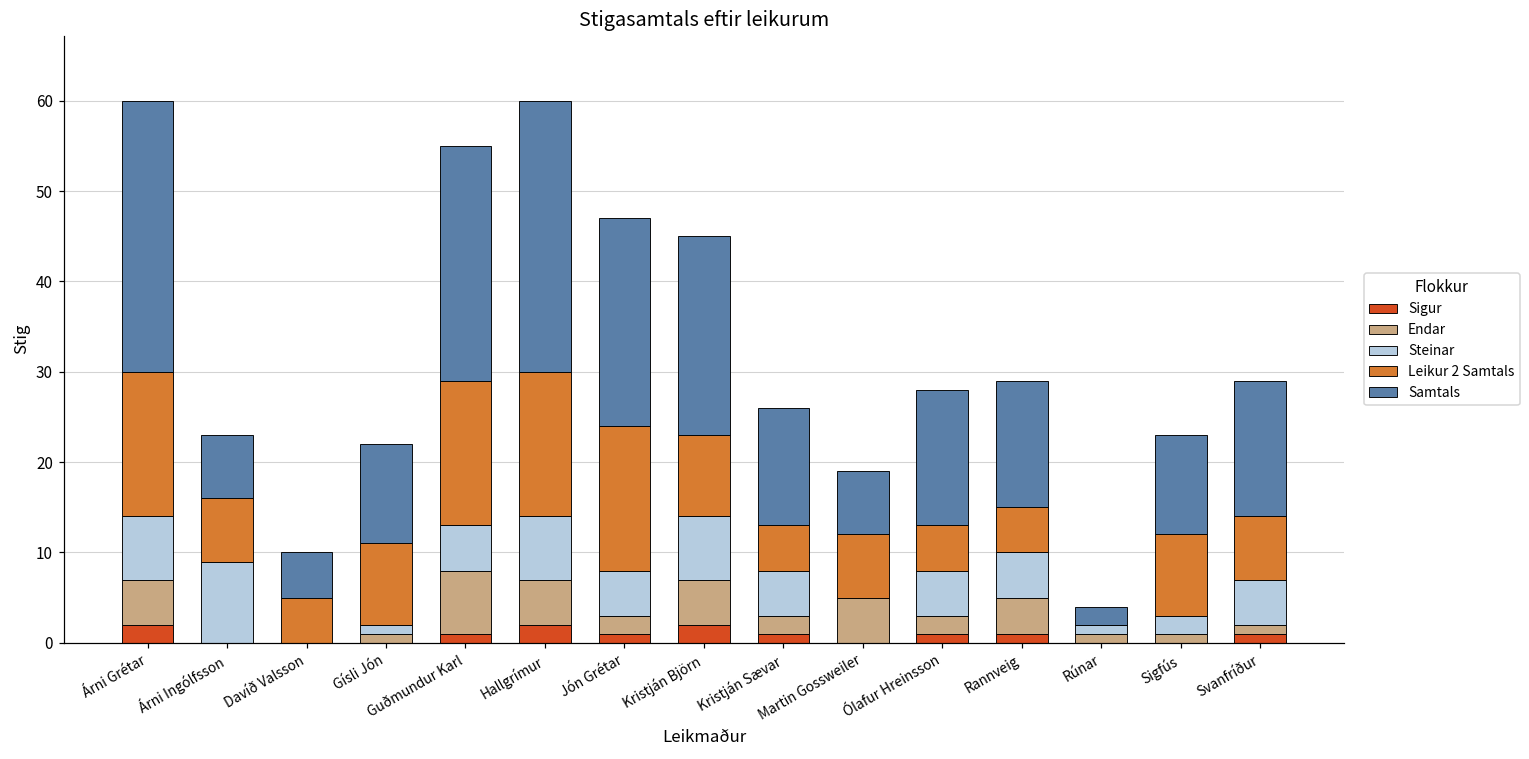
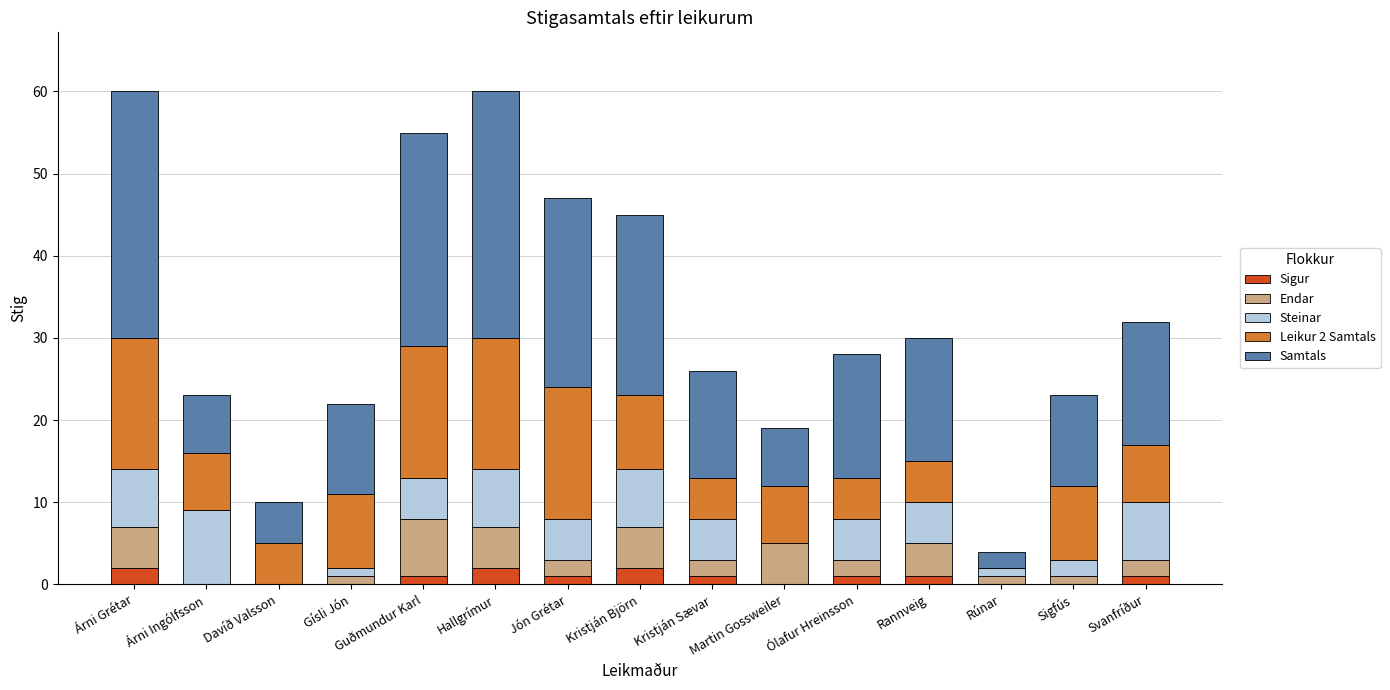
Samtals, Rannveig: 14 -> 15
Endar, Svanfríður: 1 -> 2
Steinar, Svanfríður: 5 -> 7
